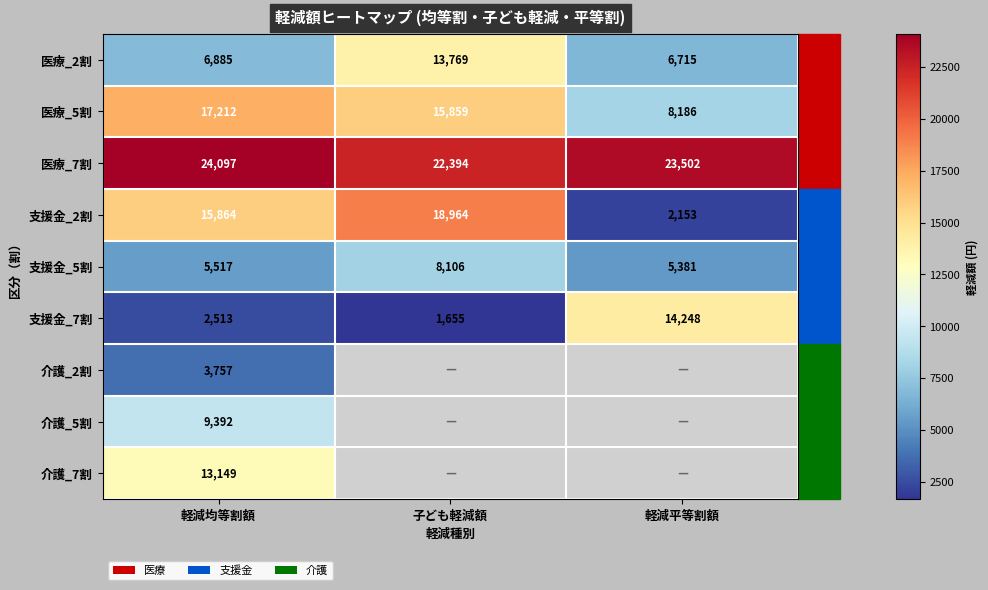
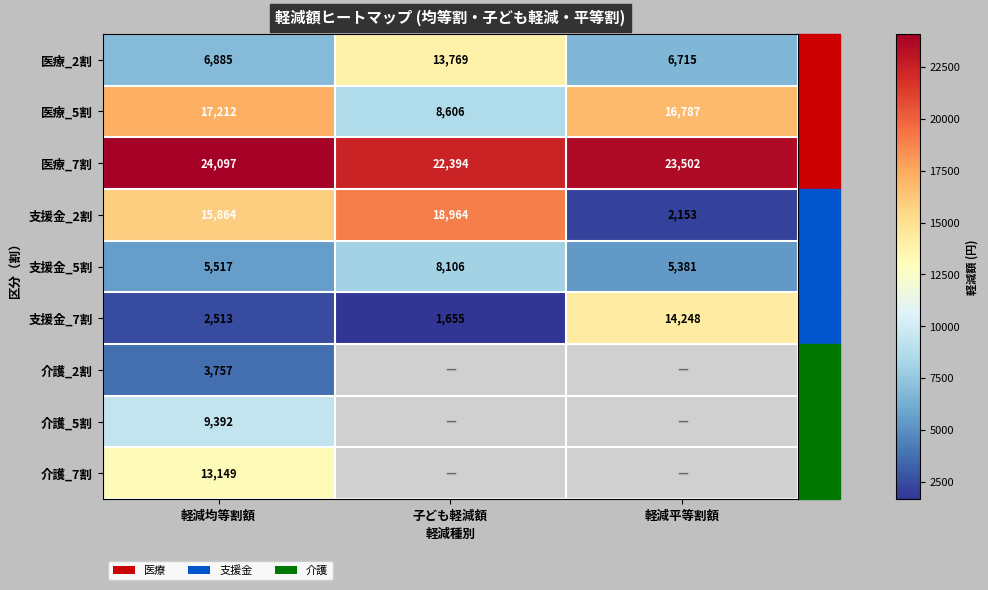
医療_5割, 子ども軽減額: 15,859 -> 8,606
医療_5割, 軽減平等割額: 8,186 -> 16,787
